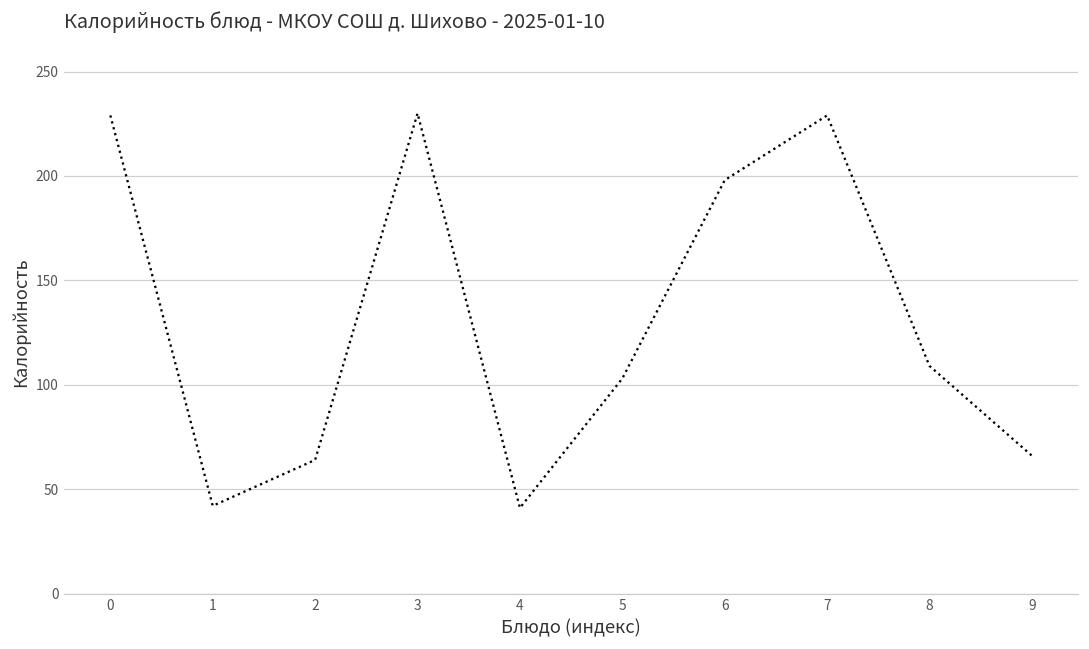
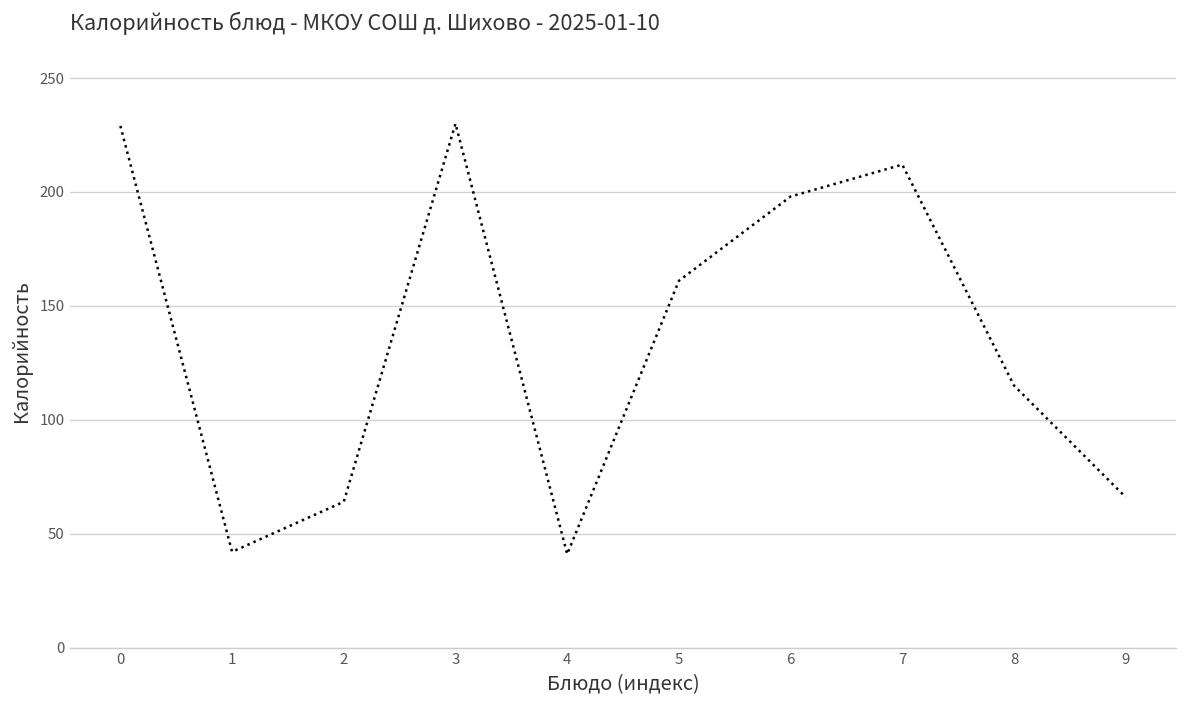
5: 103 -> 161
7: 229 -> 212
8: 109 -> 115
